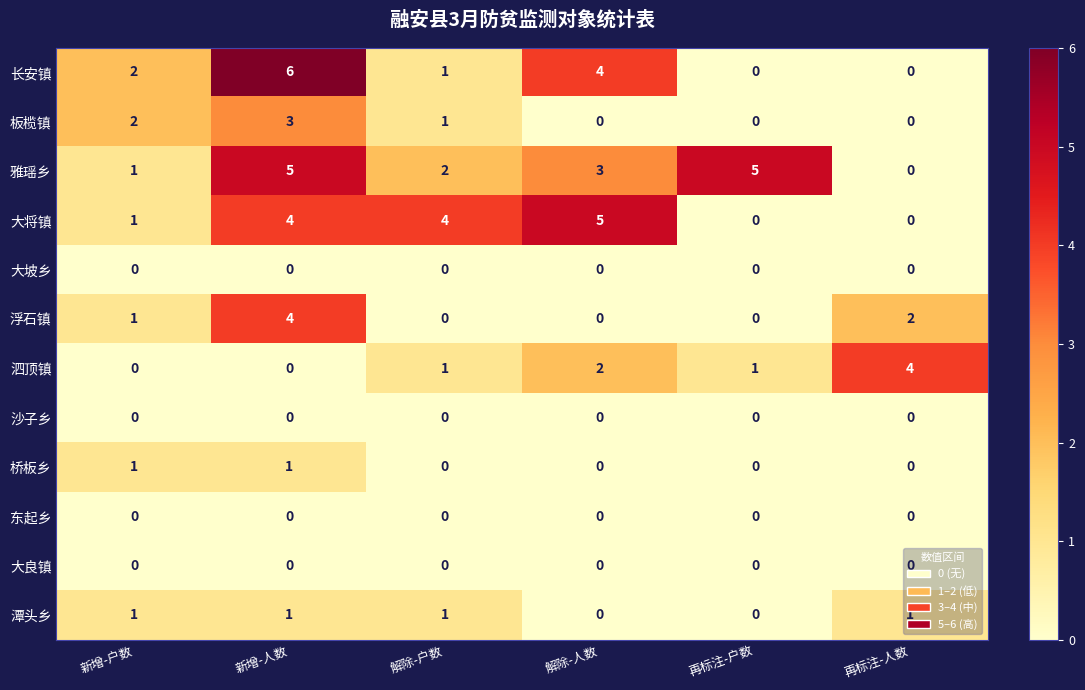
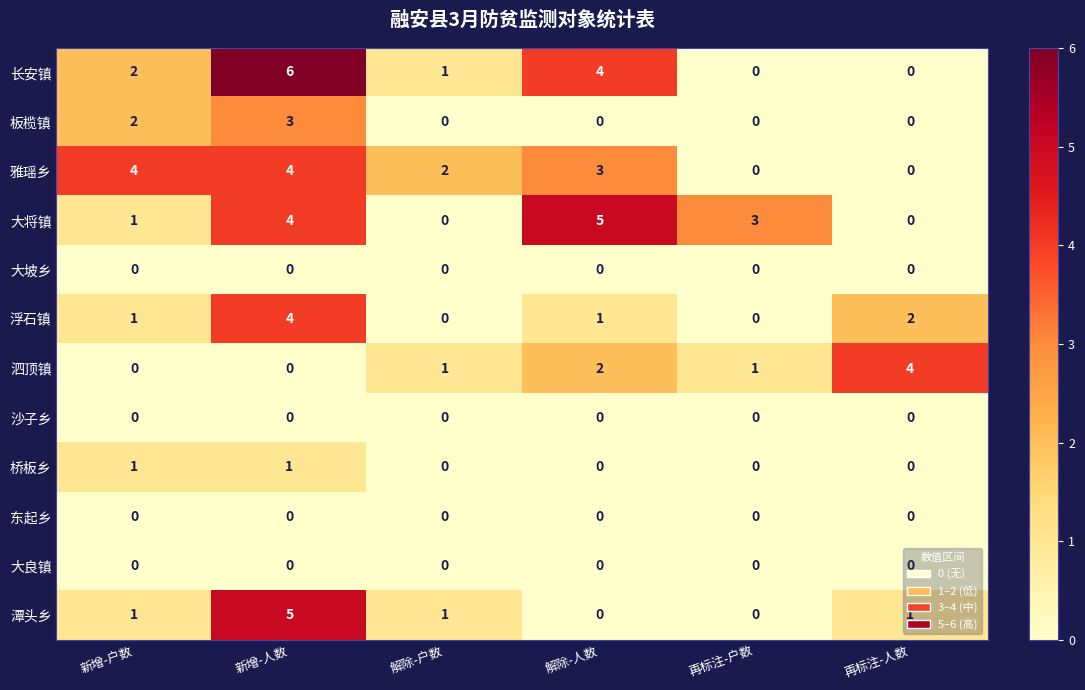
板榄镇, 解除-户数: 1 -> 0
雅瑶乡, 新增-户数: 1 -> 4
雅瑶乡, 新增-人数: 5 -> 4
雅瑶乡, 再标注-户数: 5 -> 0
大将镇, 解除-户数: 4 -> 0
大将镇, 再标注-户数: 0 -> 3
浮石镇, 解除-人数: 0 -> 1
潭头乡, 新增-人数: 1 -> 5
